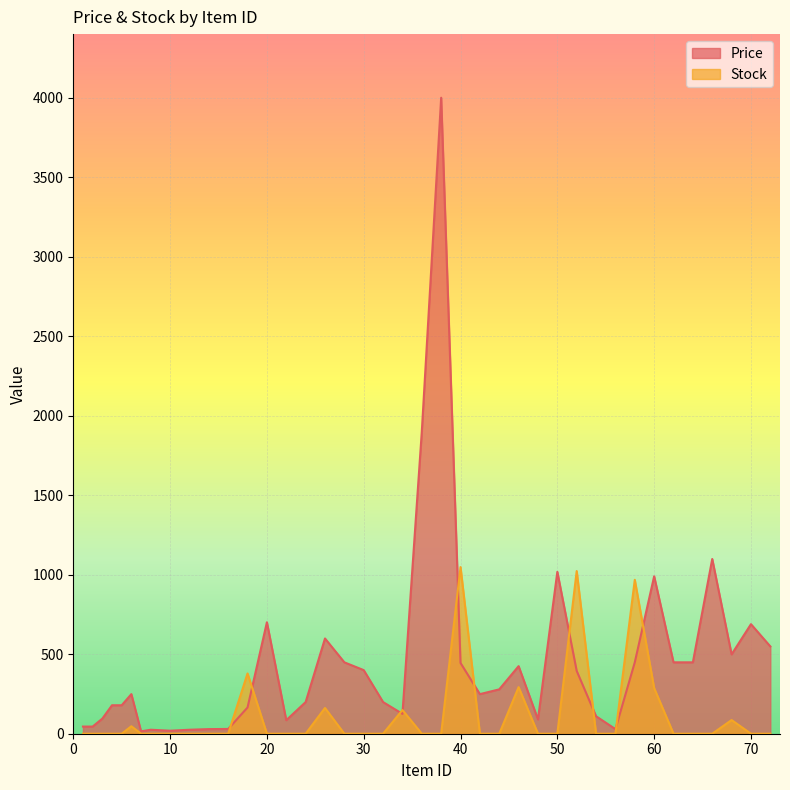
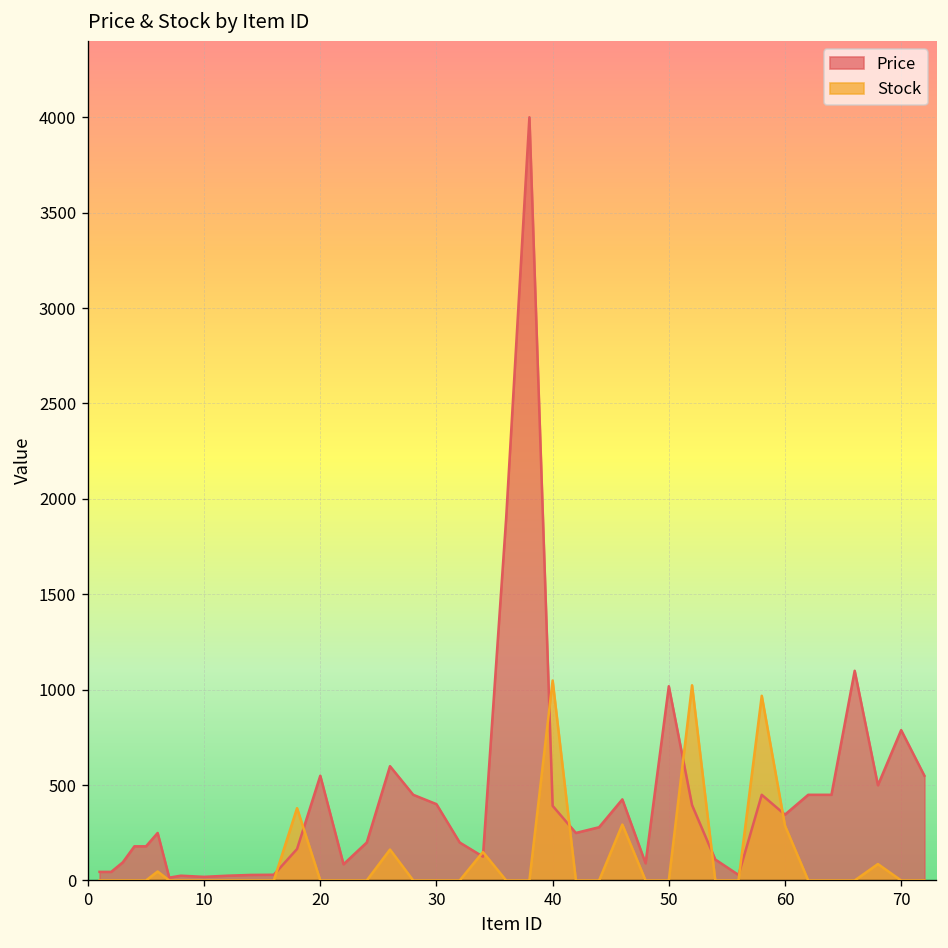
Price, 20: 700 -> 550
Price, 40: 450 -> 390
Price, 60: 990 -> 350
Price, 70: 690 -> 790
